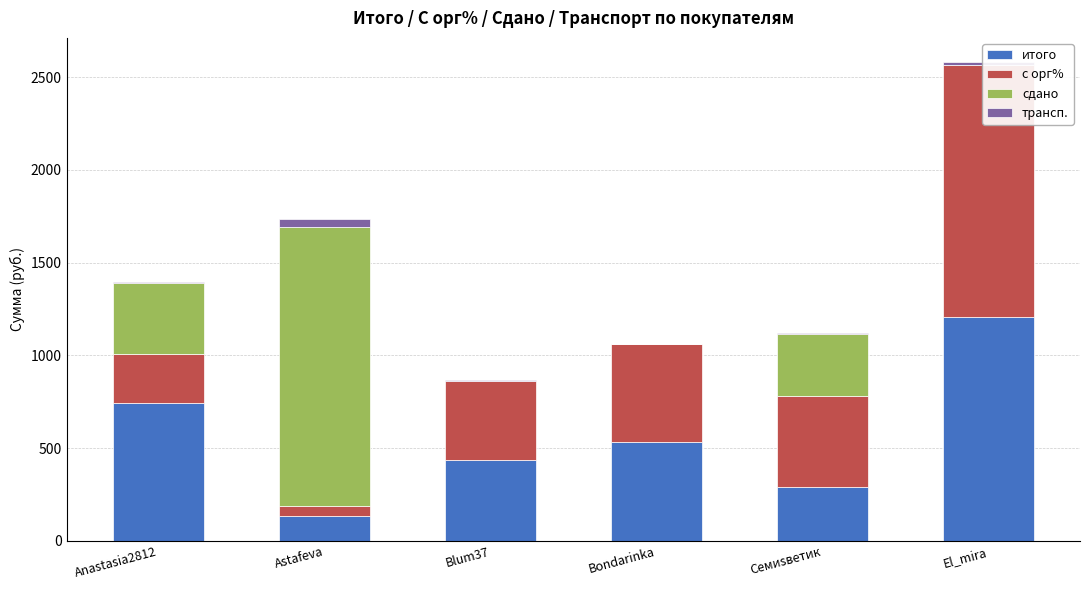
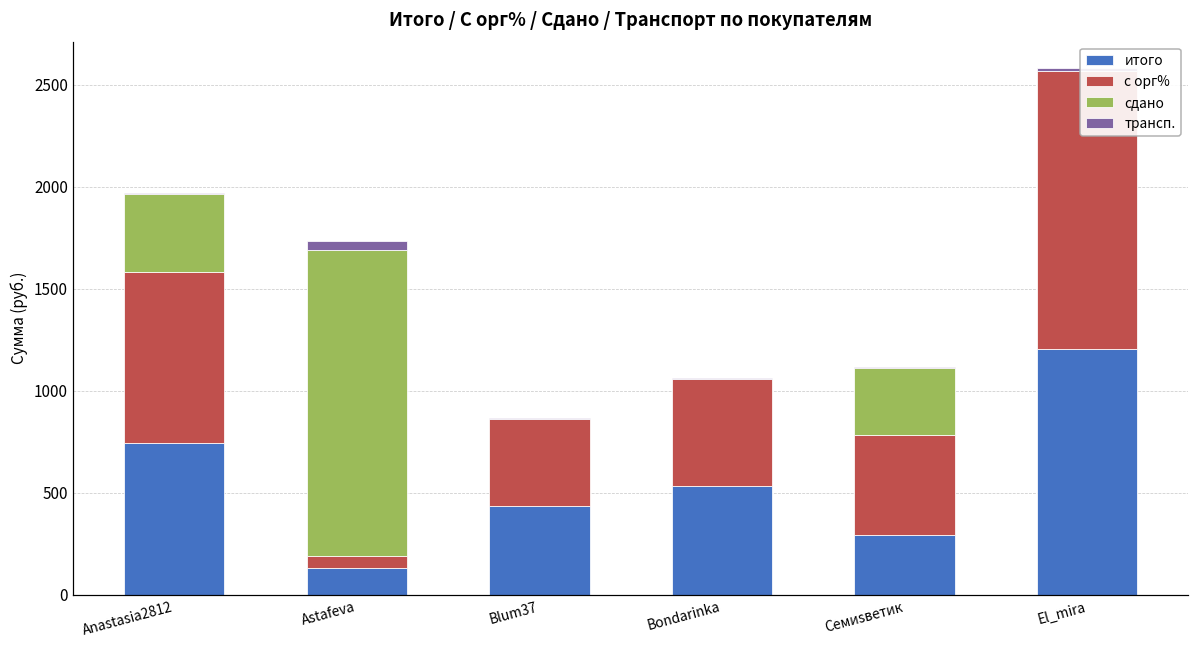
с орг%, Anastasia2812: 260 -> 840
